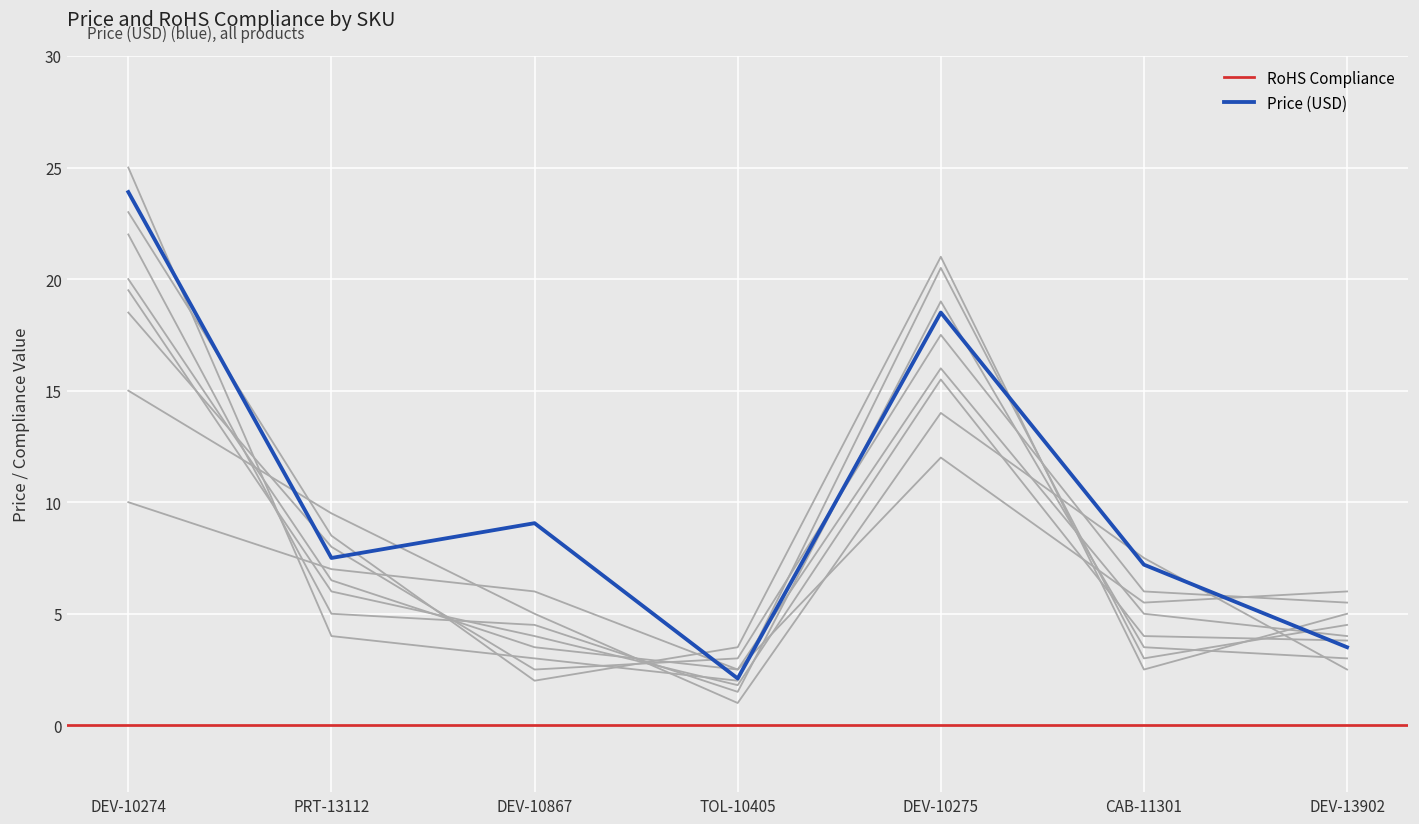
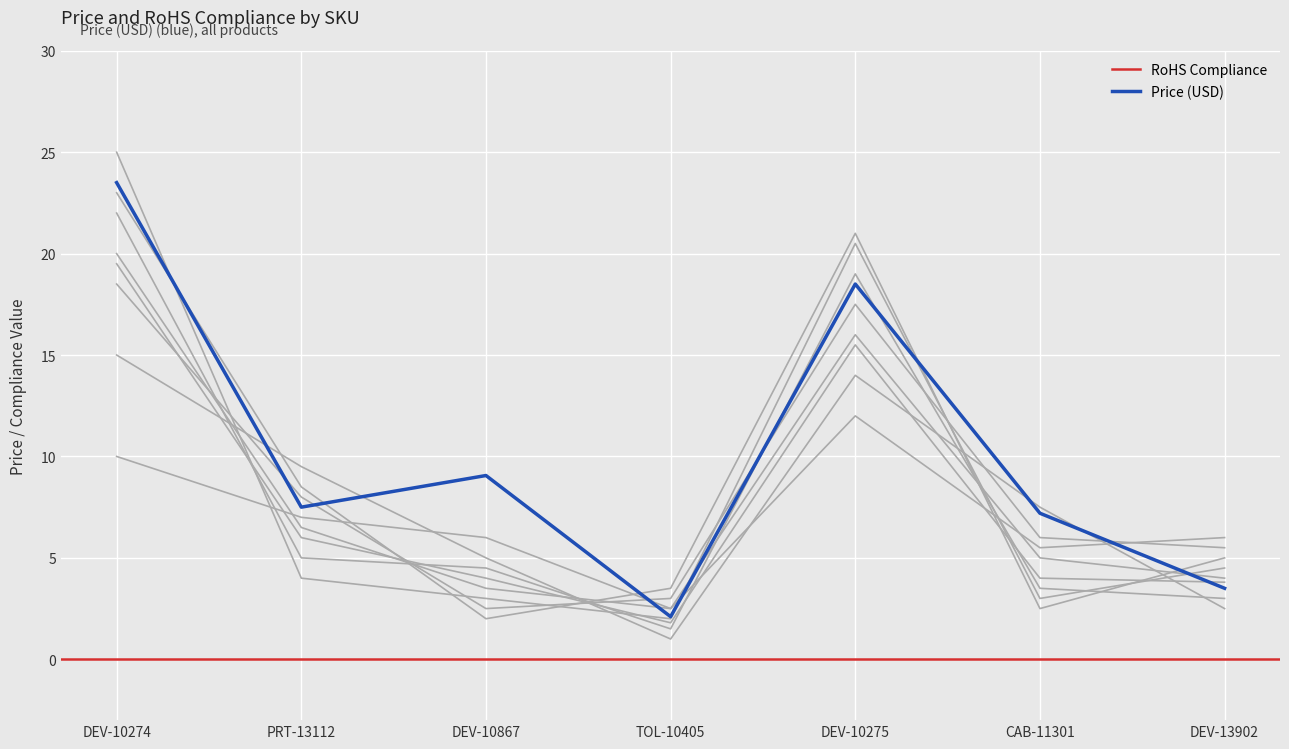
Price (USD), DEV-10274: 23.9 -> 23.5
